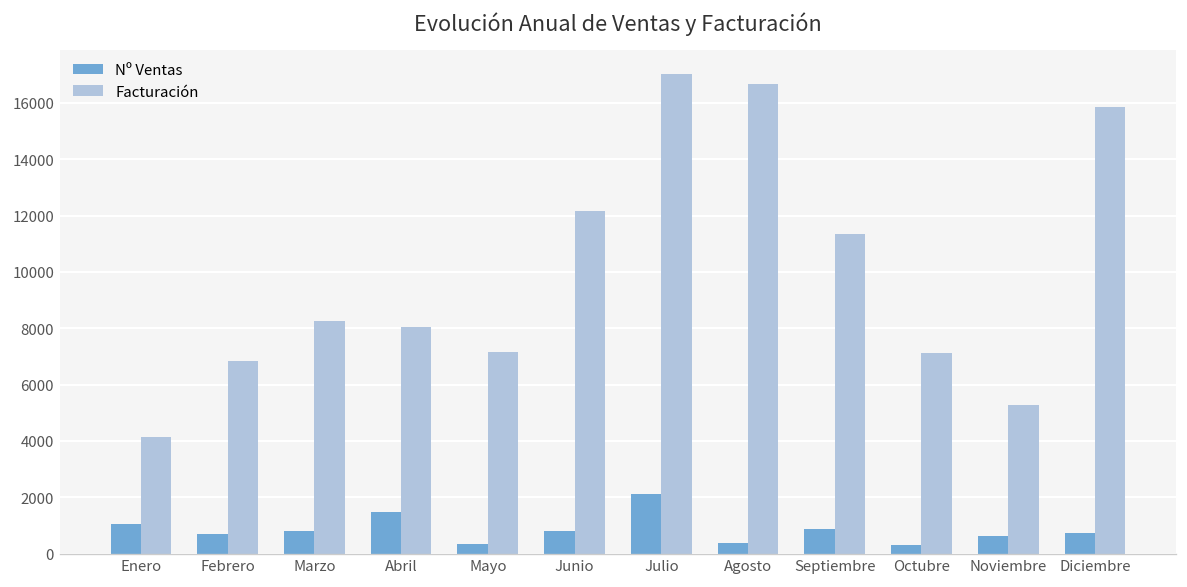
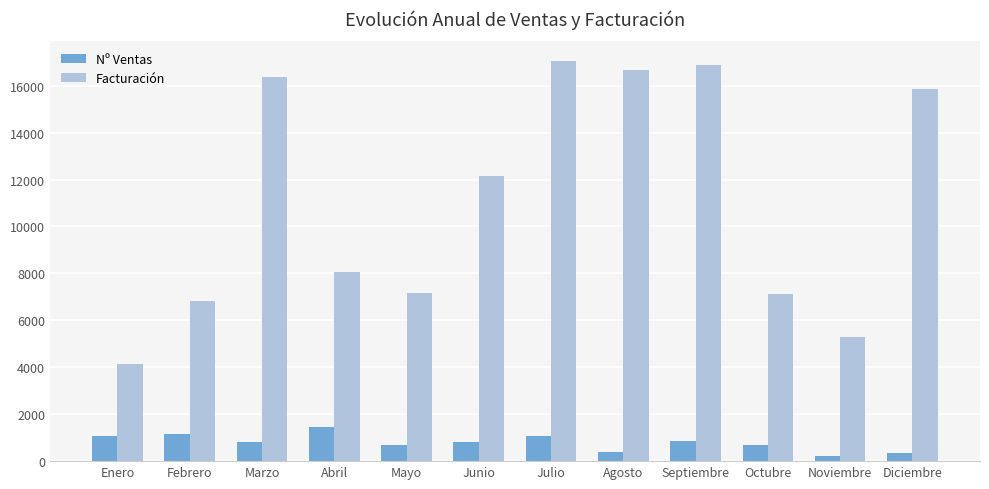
Nº Ventas, Febrero: 700 -> 1200
Facturación, Marzo: 8300 -> 16400
Nº Ventas, Mayo: 300 -> 700
Nº Ventas, Julio: 2100 -> 1100
Facturación, Septiembre: 11400 -> 16900
Nº Ventas, Octubre: 300 -> 700
Nº Ventas, Noviembre: 600 -> 200
Nº Ventas, Diciembre: 700 -> 400
